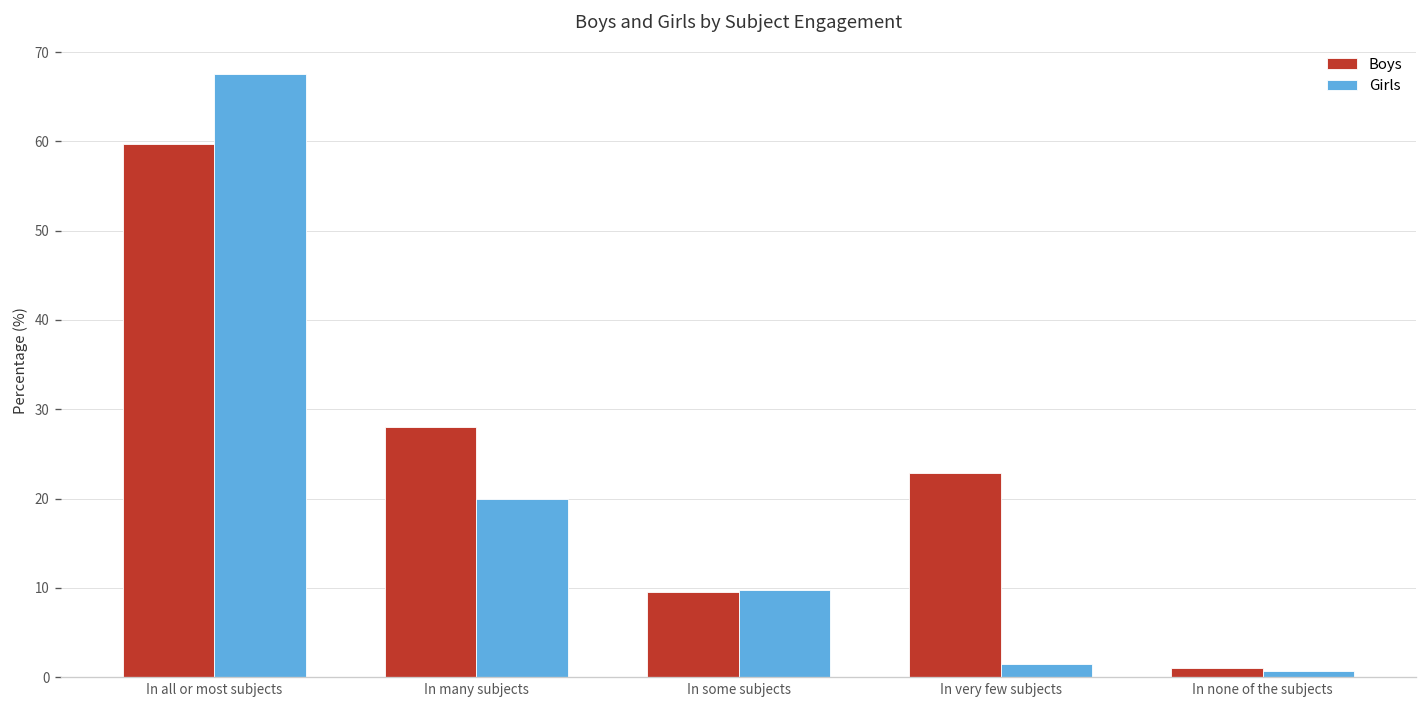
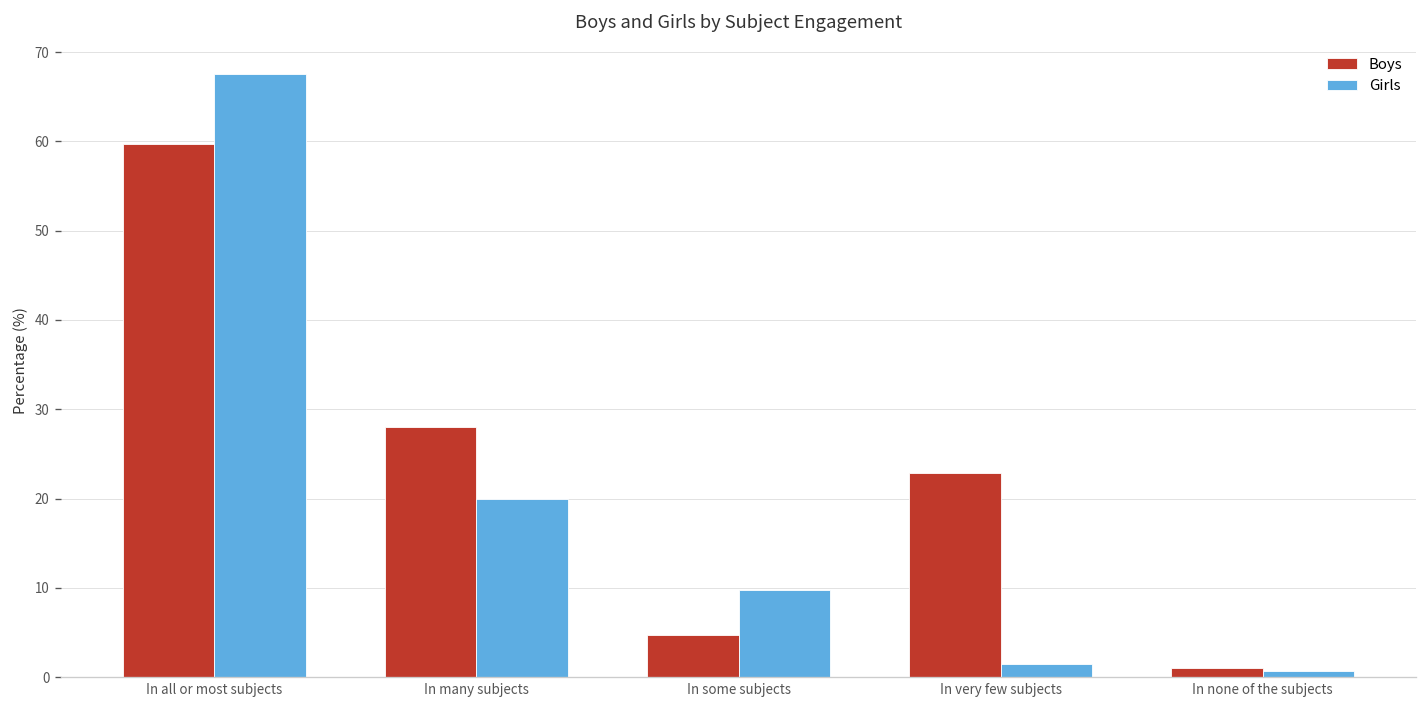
Boys, In some subjects: 10 -> 5
